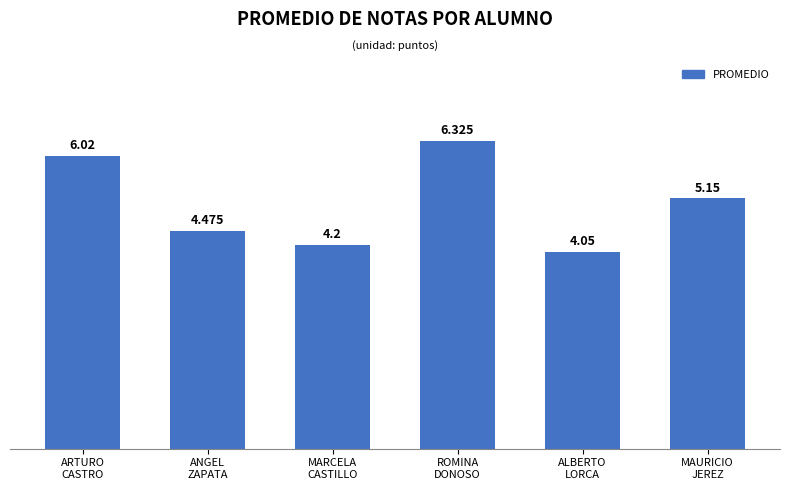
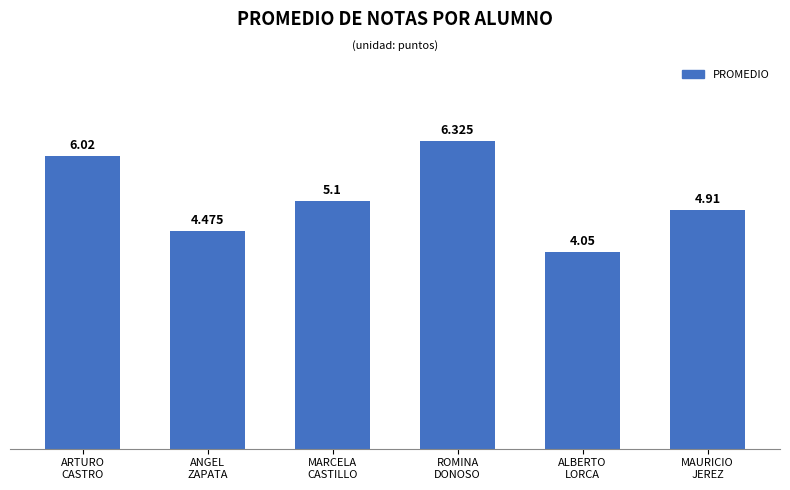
MARCELA CASTILLO: 4.2 -> 5.1
MAURICIO JEREZ: 5.15 -> 4.91
